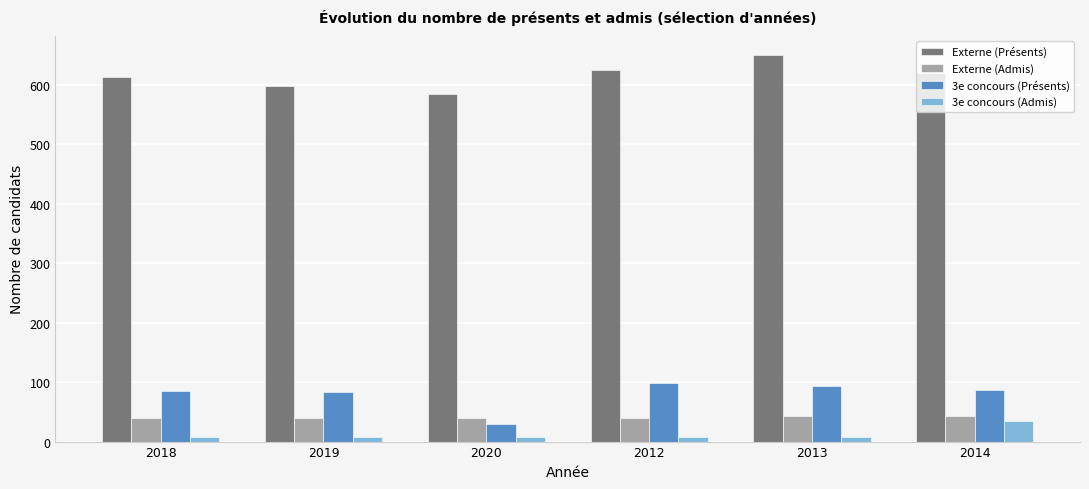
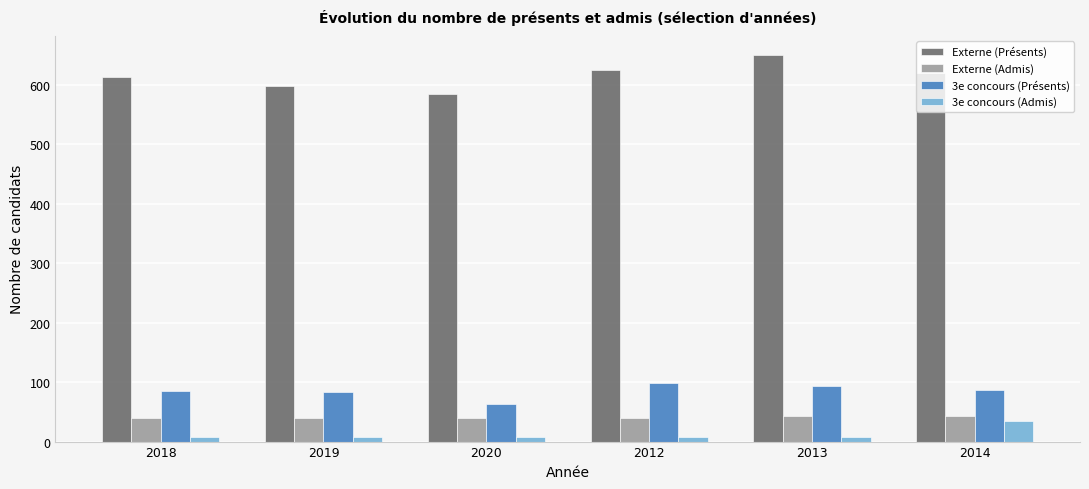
3e concours (Présents), 2020: 30 -> 60
